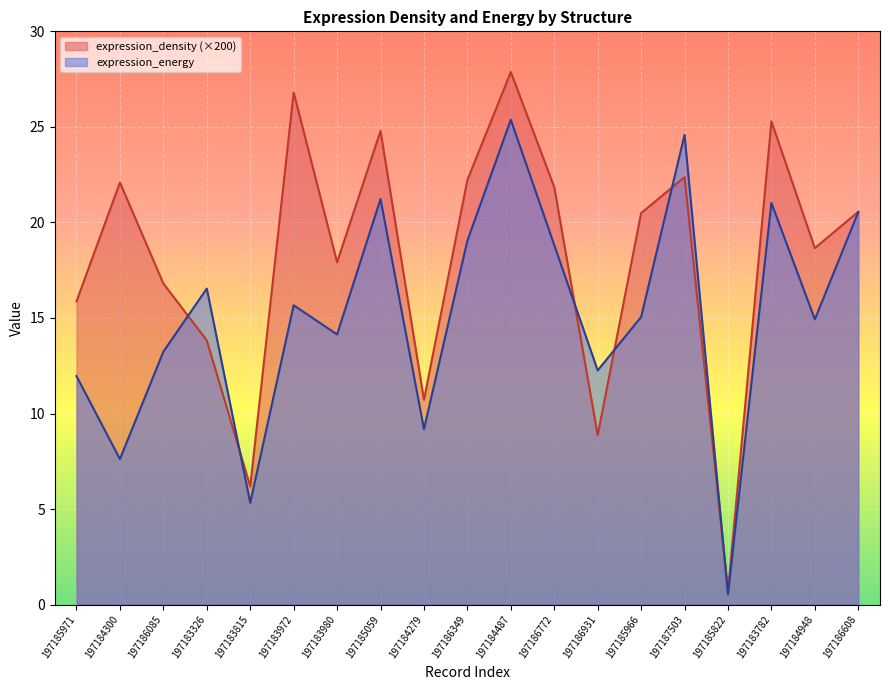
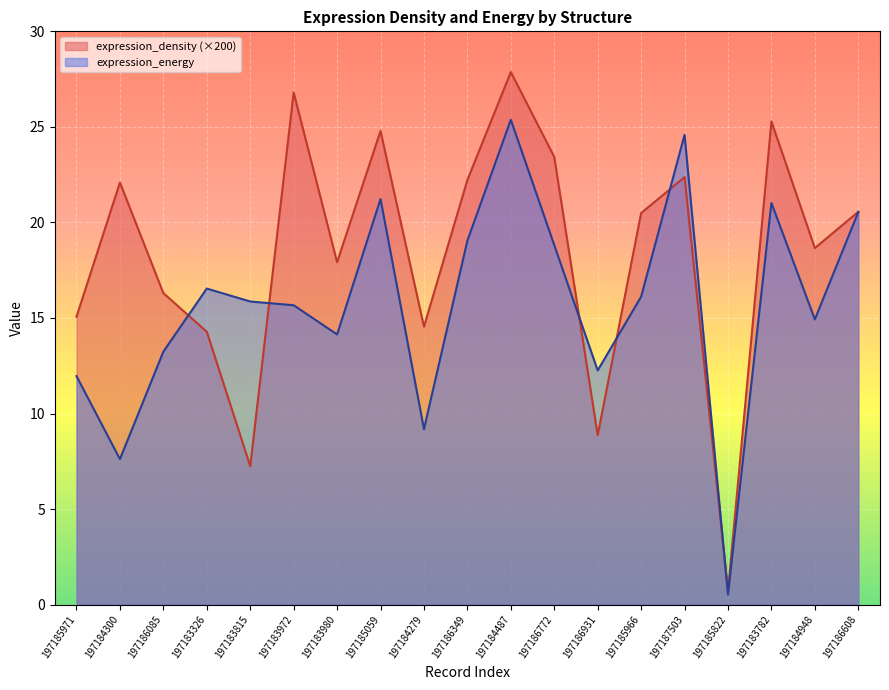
expression_density (×200), 197185971: 15.9 -> 15.1
expression_density (×200), 197186085: 16.8 -> 16.3
expression_density (×200), 197183326: 13.8 -> 14.3
expression_density (×200), 197183815: 6.2 -> 7.2
expression_energy, 197183815: 5.3 -> 15.9
expression_density (×200), 197184279: 10.7 -> 14.5
expression_density (×200), 197186772: 21.8 -> 23.4
expression_energy, 197185966: 15.1 -> 16.1
